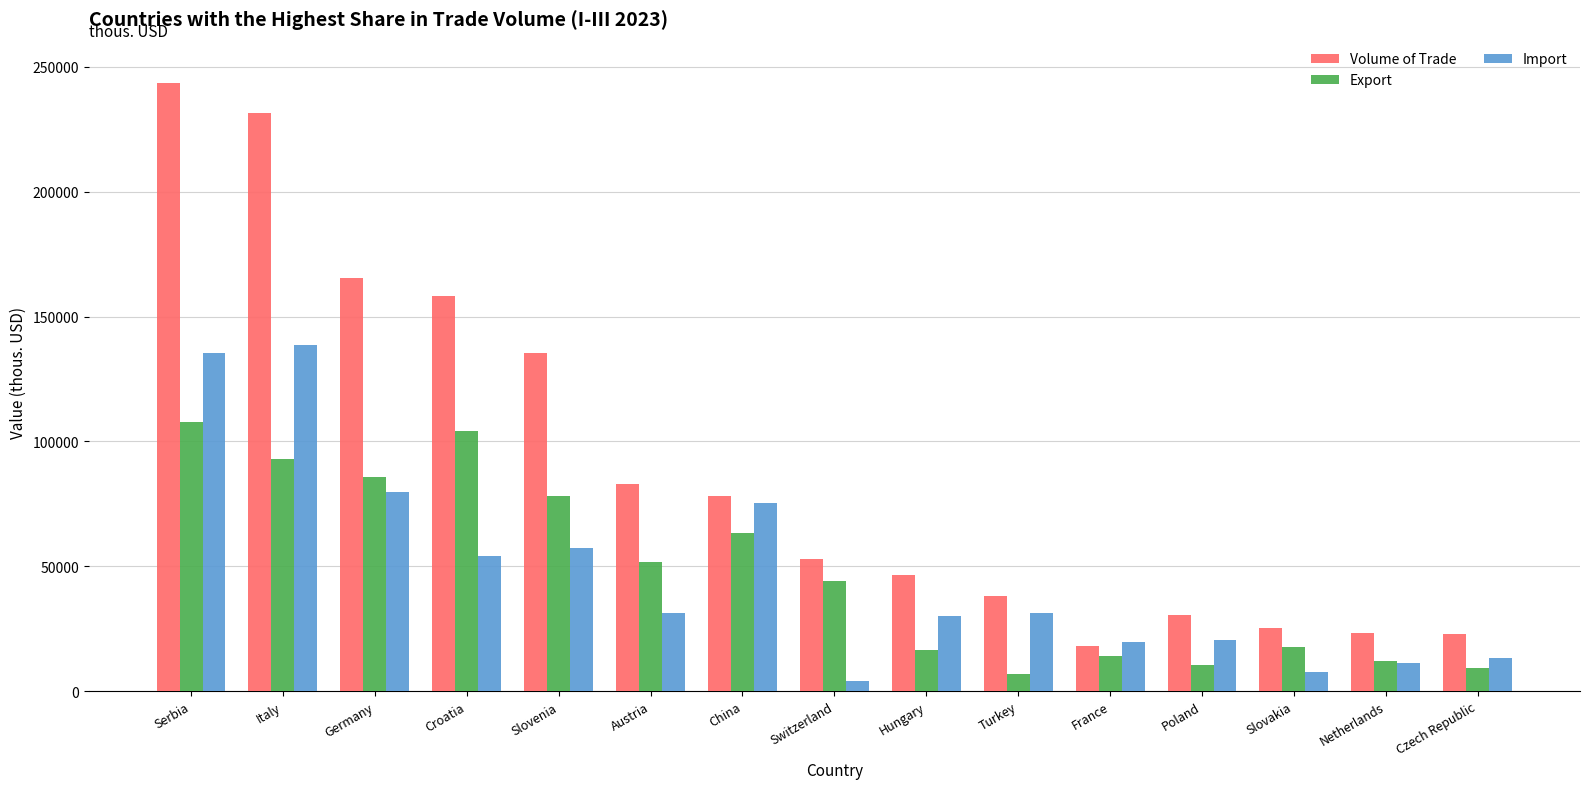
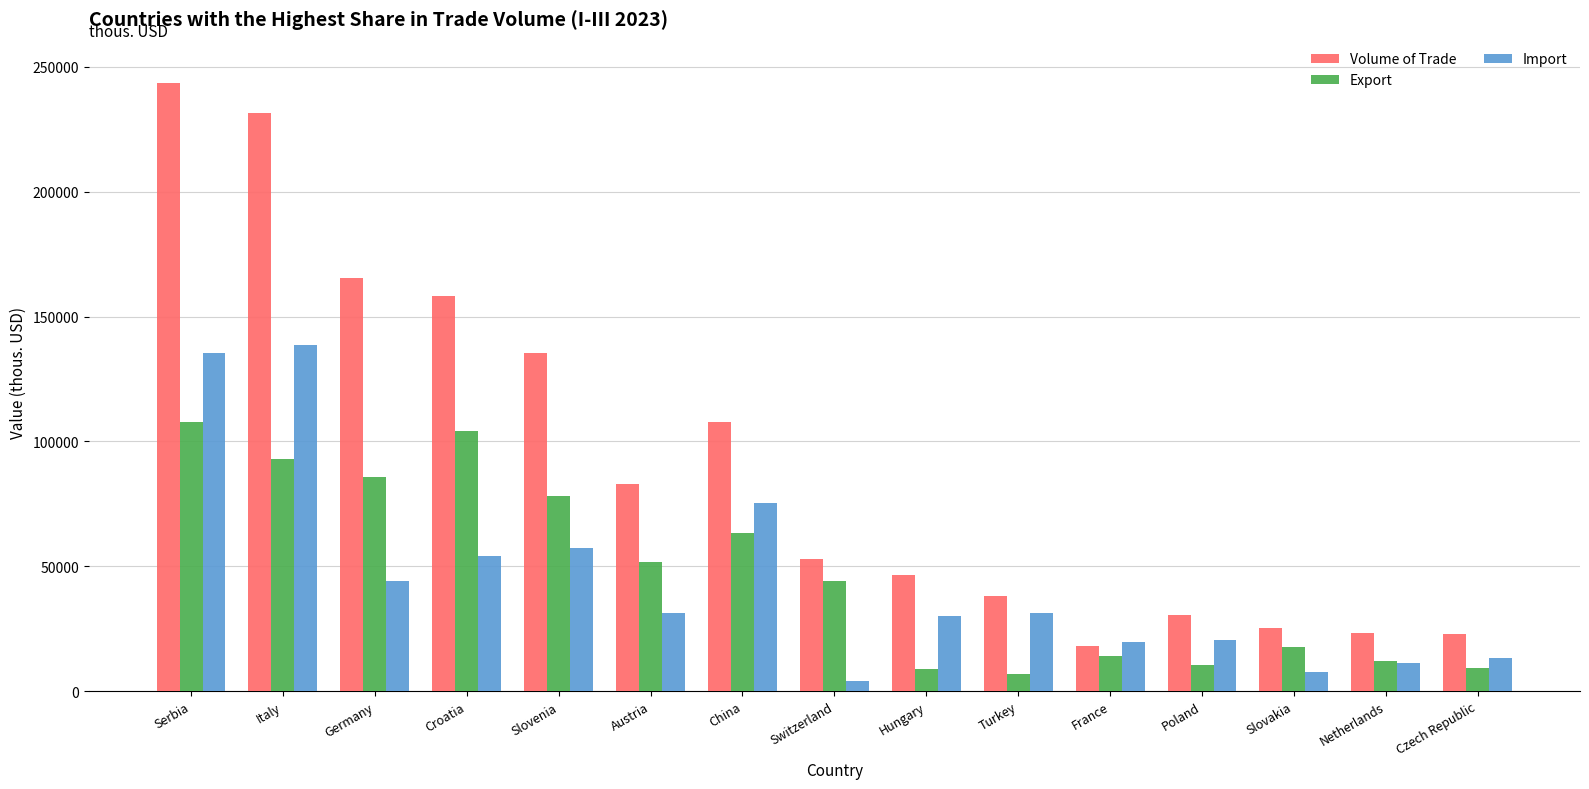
Import, Germany: 80000 -> 44000
Volume of Trade, China: 78000 -> 108000
Export, Hungary: 16000 -> 9000
